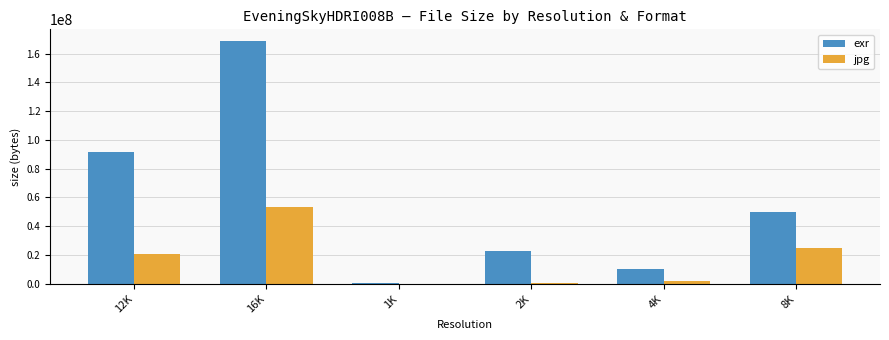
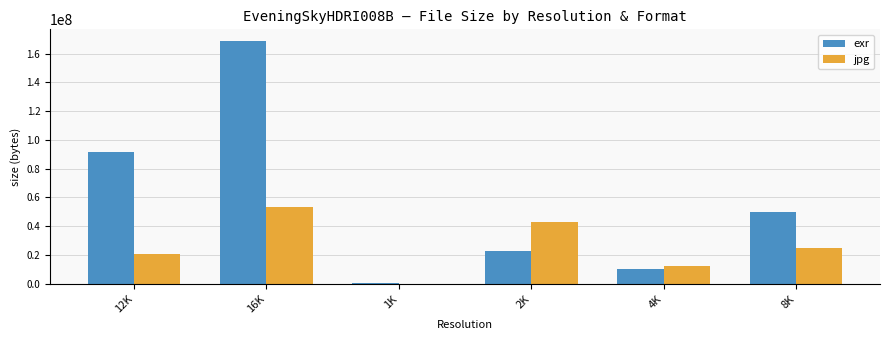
jpg, 2K: 0 -> 43000000
jpg, 4K: 2000000 -> 13000000
